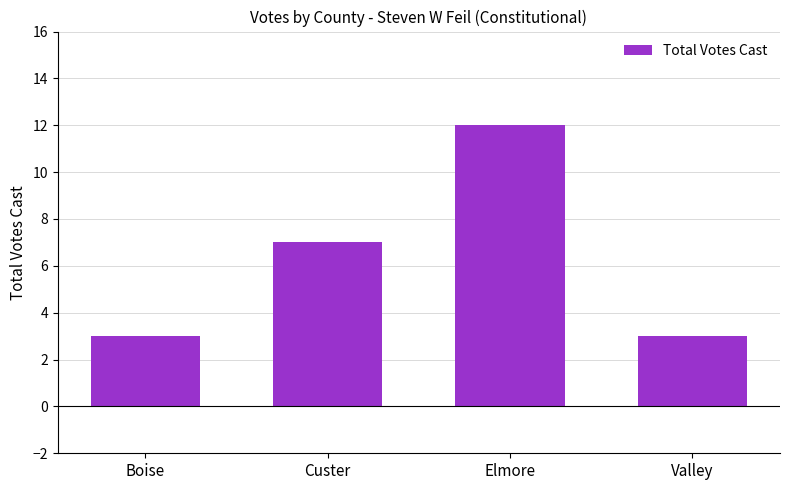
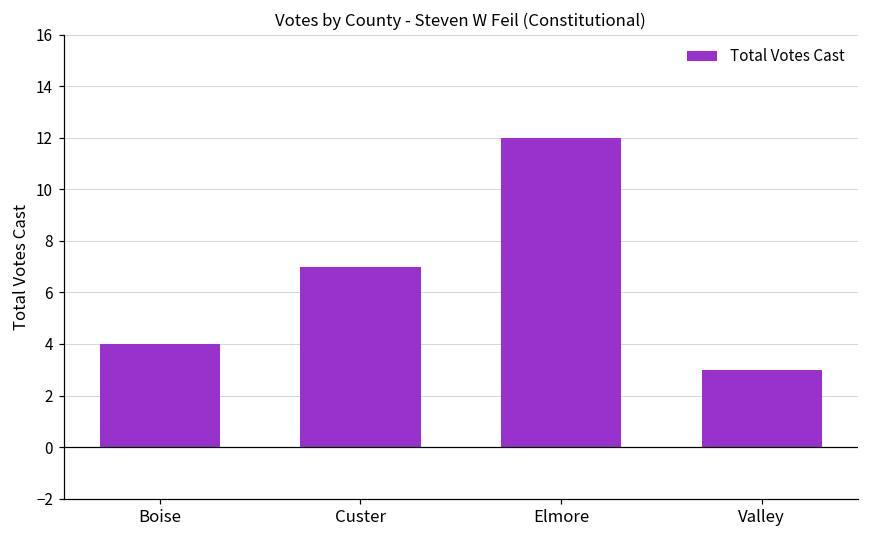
Boise: 3 -> 4
